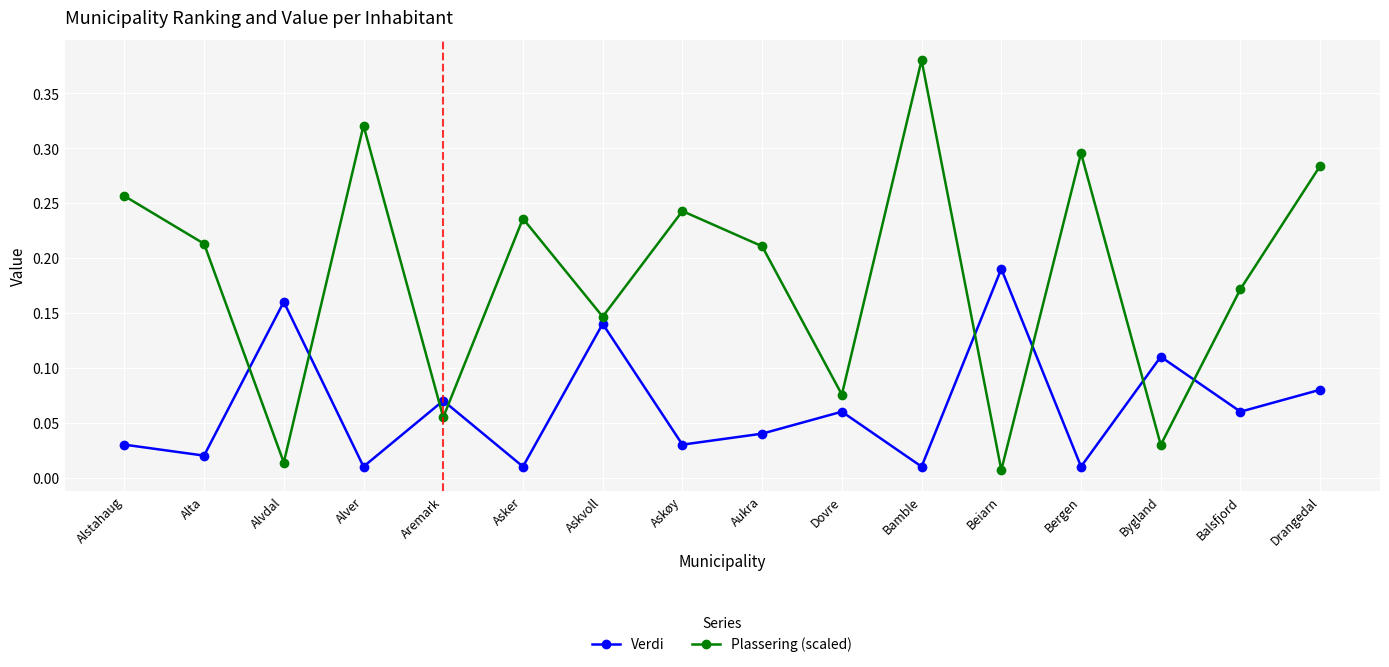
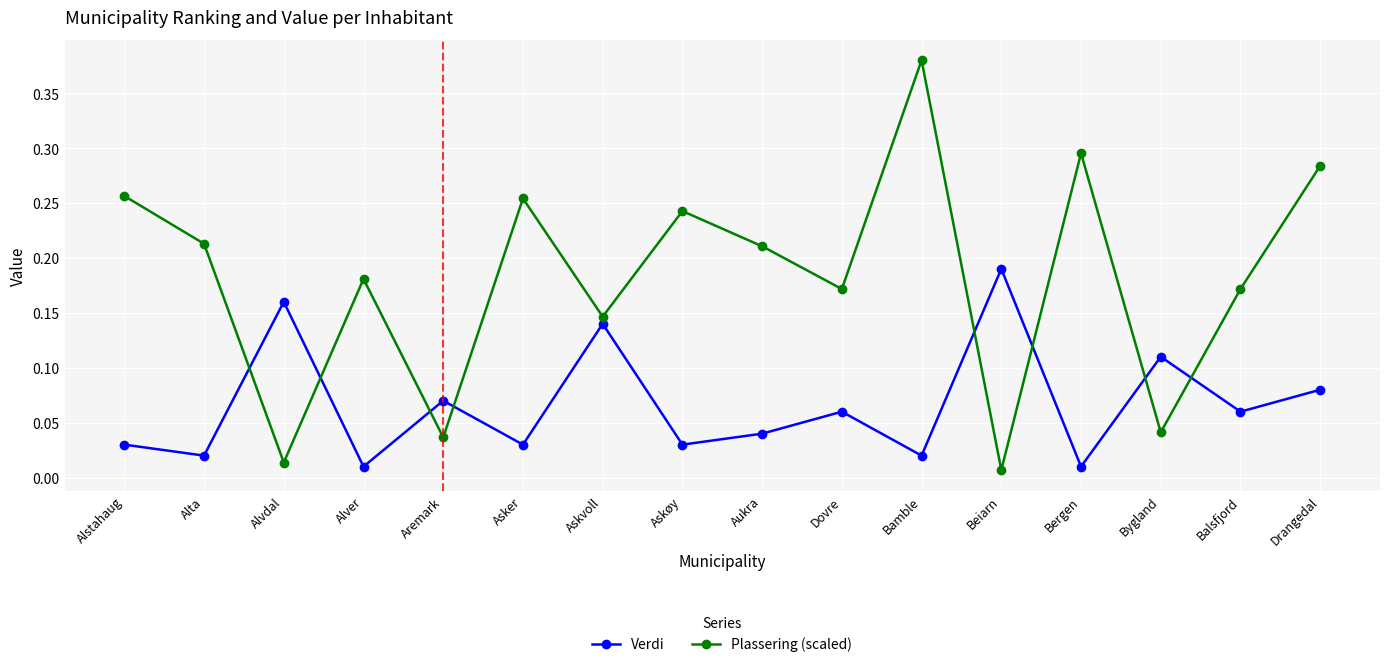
Plassering (scaled), Alver: 0.320 -> 0.181
Plassering (scaled), Aremark: 0.055 -> 0.037
Verdi, Asker: 0.01 -> 0.03
Plassering (scaled), Asker: 0.236 -> 0.254
Plassering (scaled), Dovre: 0.076 -> 0.172
Verdi, Bamble: 0.01 -> 0.02
Plassering (scaled), Bygland: 0.030 -> 0.041
